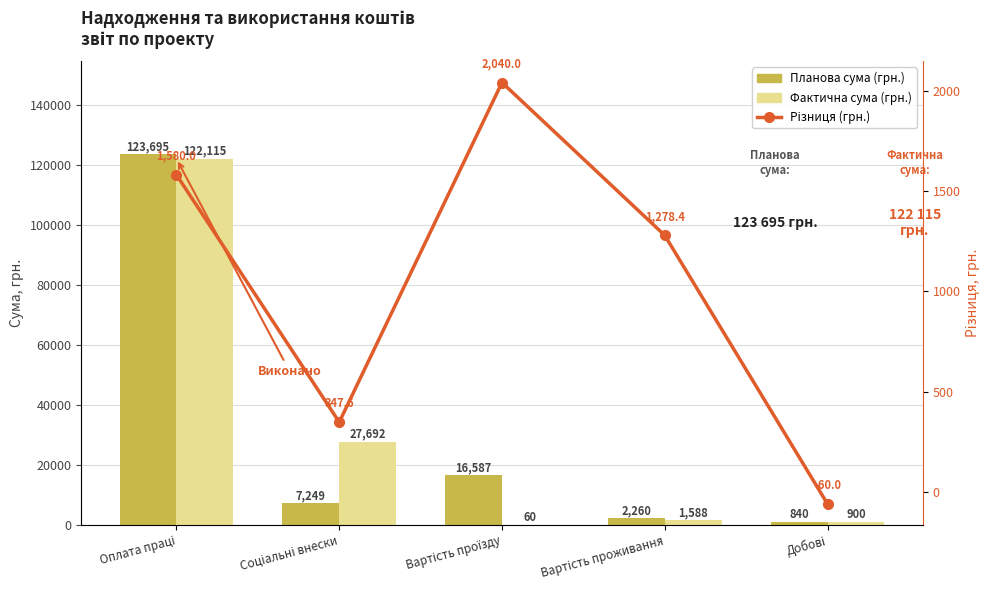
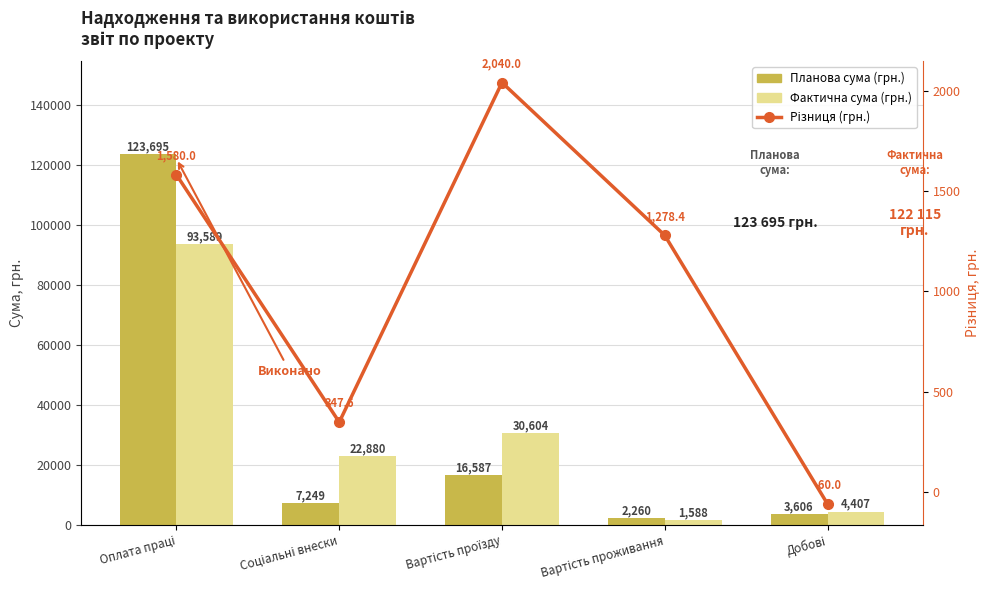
Фактична сума (грн.), Оплата праці: 122,115 -> 93,589
Фактична сума (грн.), Соціальні внески: 27,692 -> 22,880
Фактична сума (грн.), Вартість проїзду: 60 -> 30,604
Планова сума (грн.), Добові: 840 -> 3,606
Фактична сума (грн.), Добові: 900 -> 4,407
